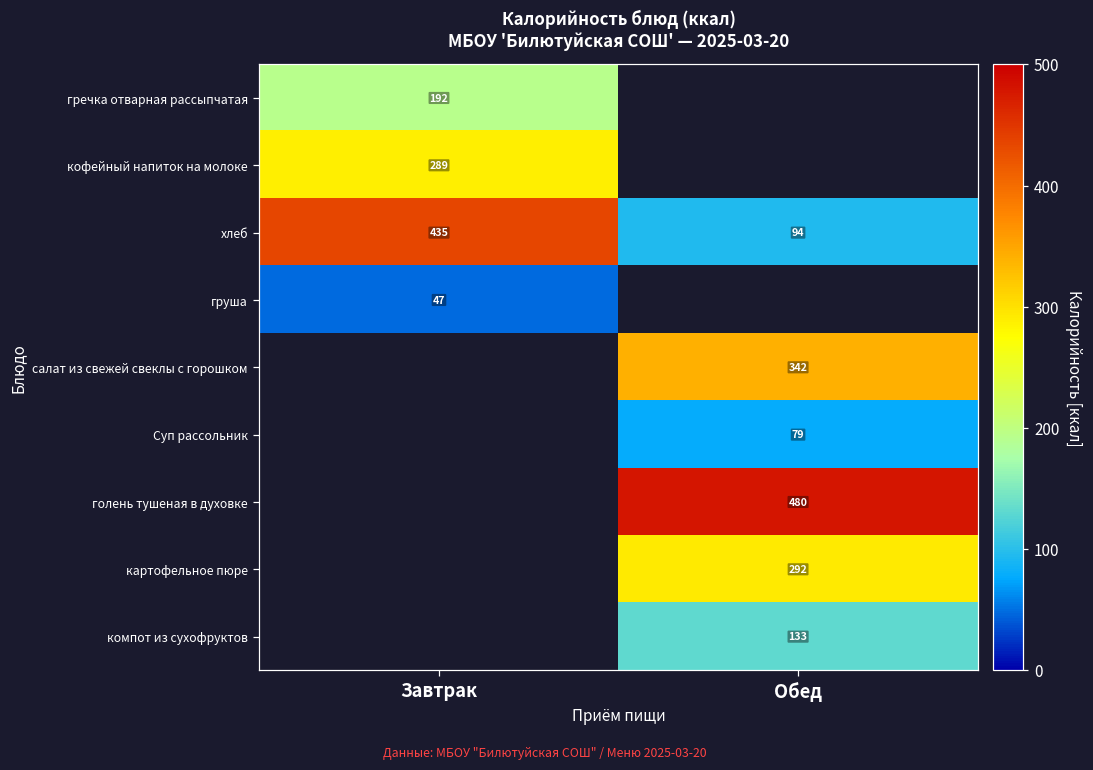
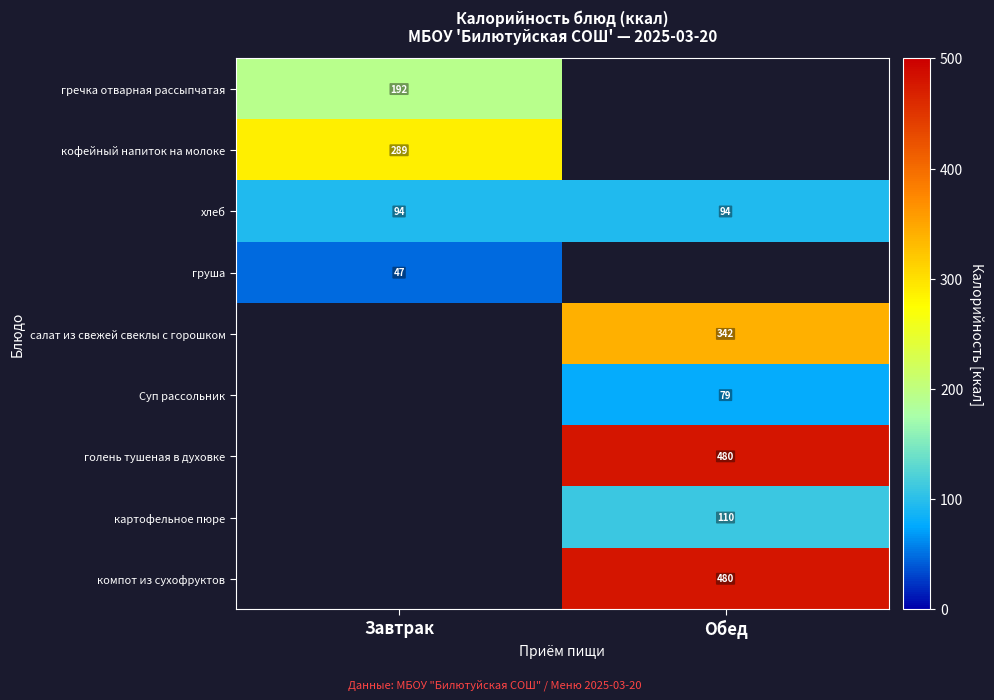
хлеб, Завтрак: 435 -> 94
картофельное пюре, Обед: 292 -> 110
компот из сухофруктов, Обед: 133 -> 480
